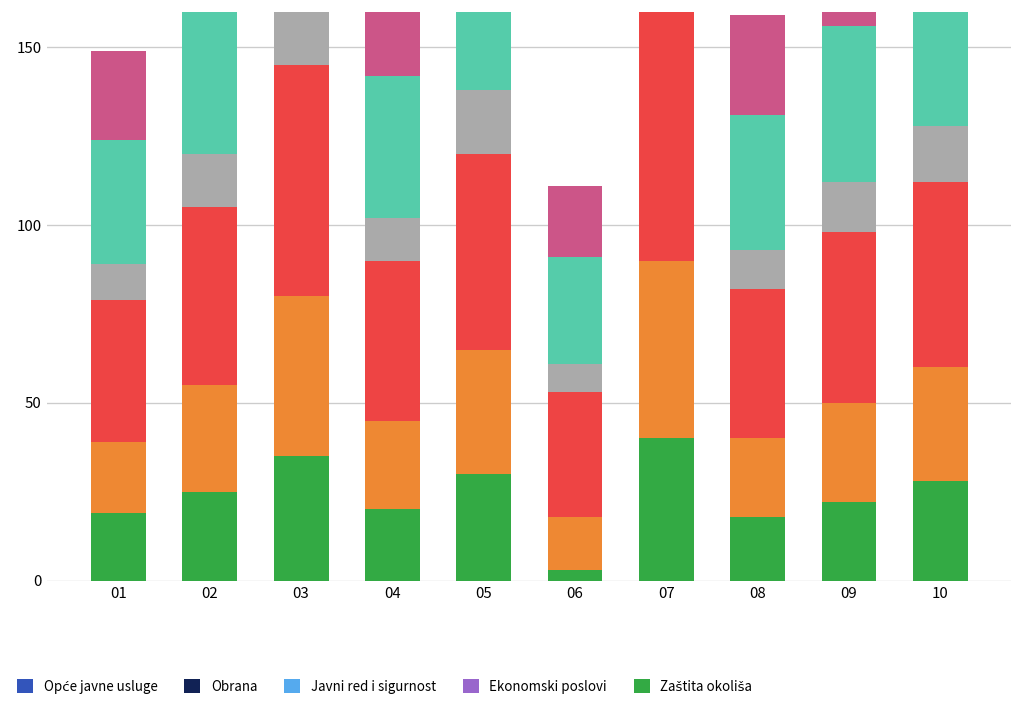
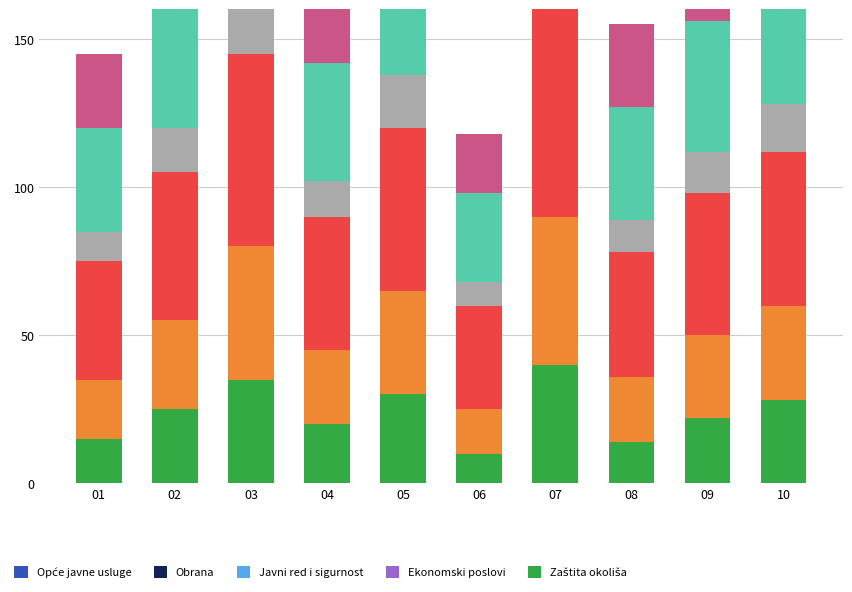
Zaštita okoliša, 01: 19 -> 15
Zaštita okoliša, 06: 3 -> 10
Zaštita okoliša, 08: 18 -> 14
